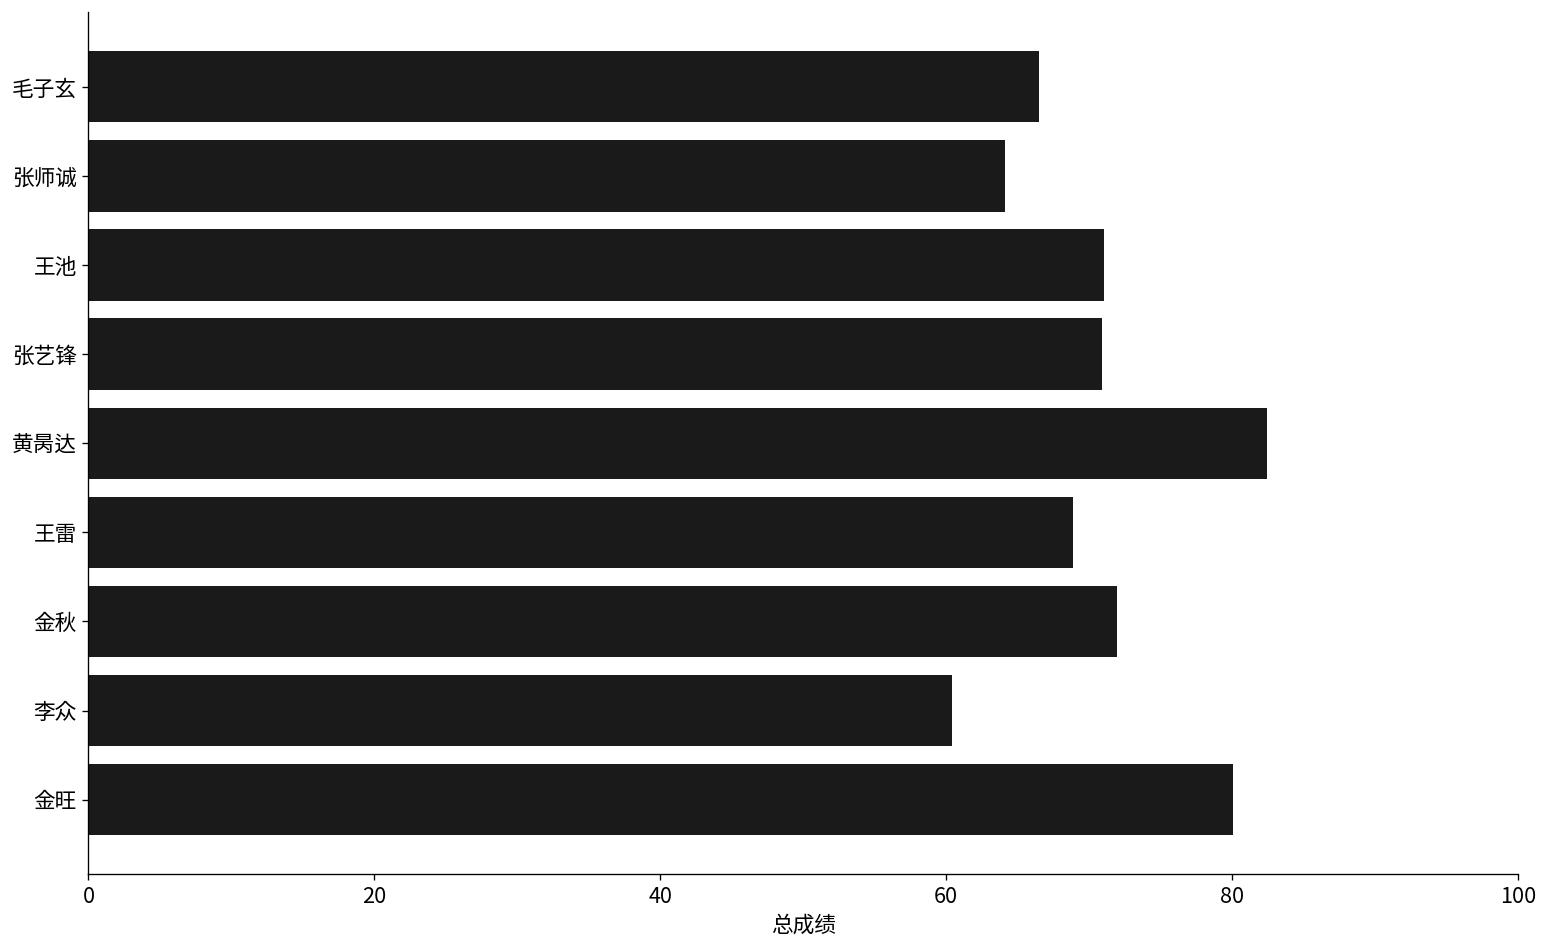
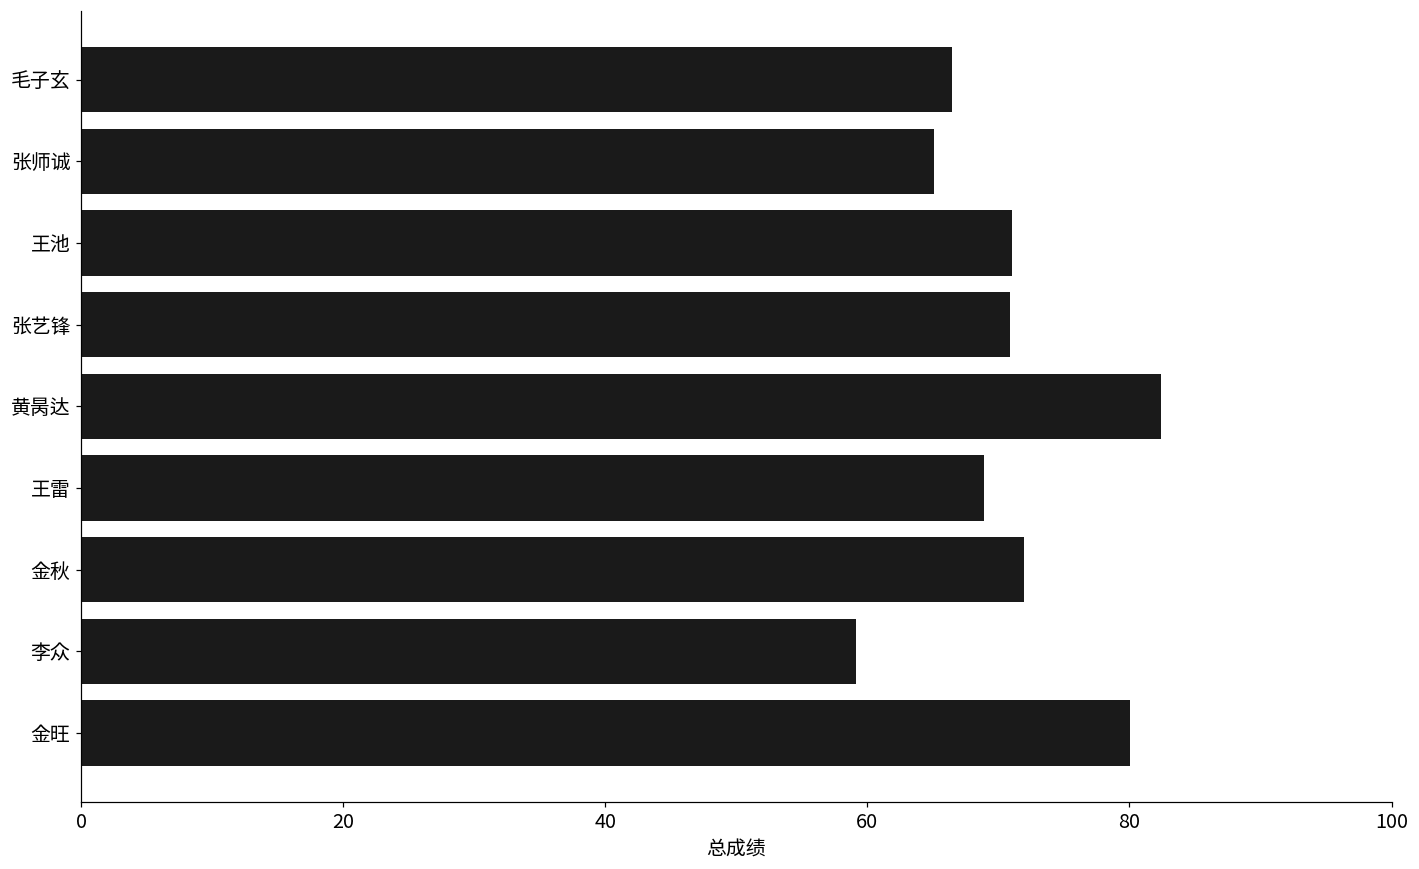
张师诚: 64.1 -> 65.1
李众: 60.4 -> 59.1
